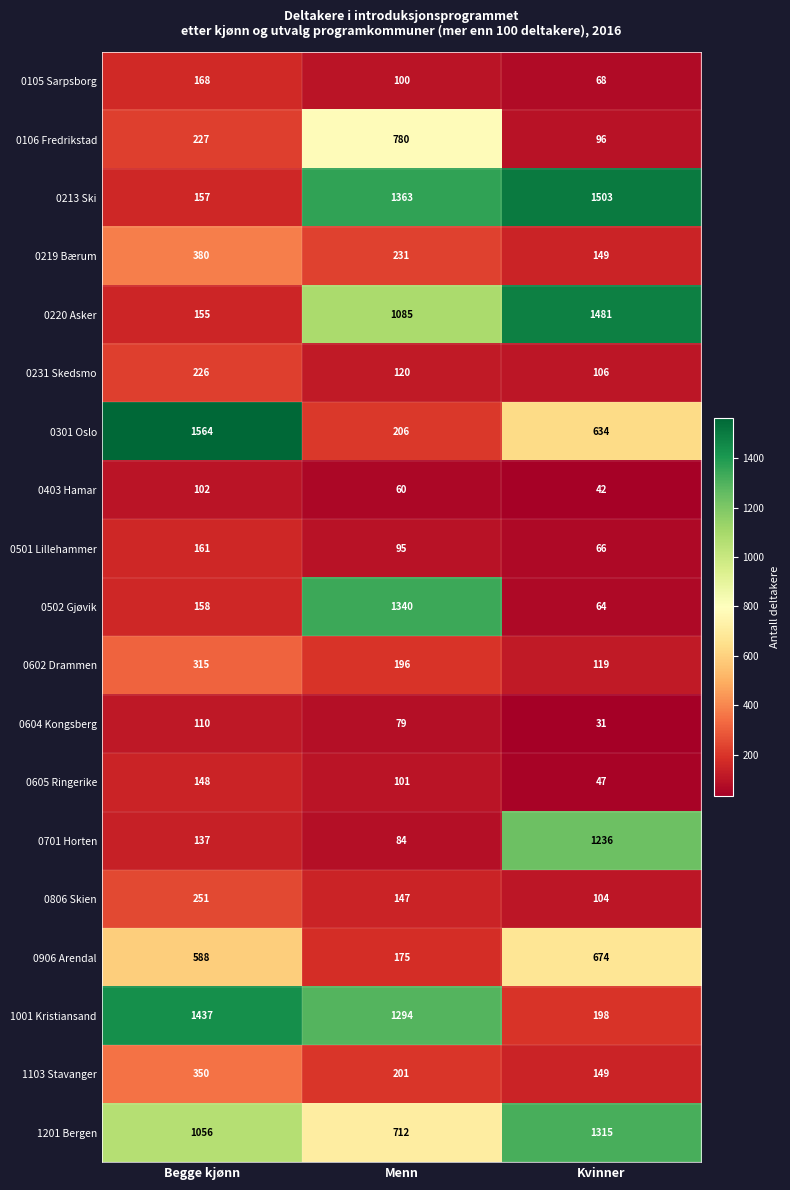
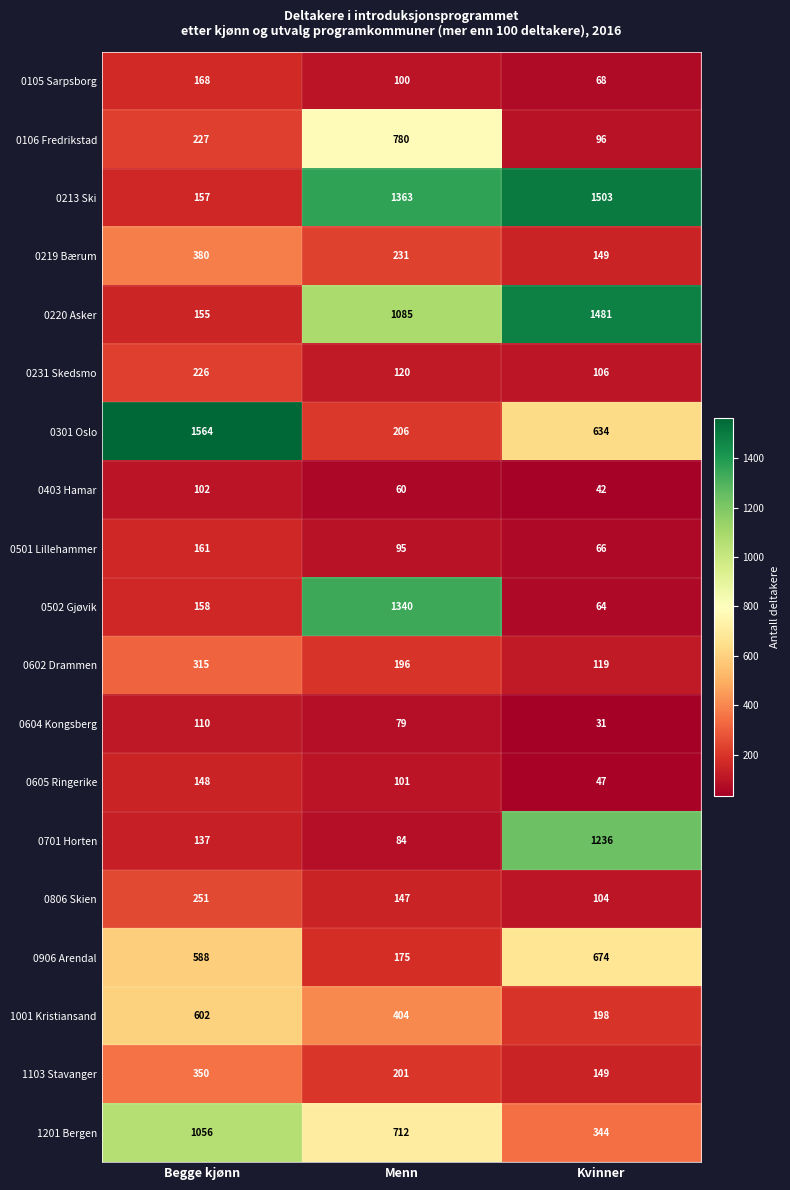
1001 Kristiansand, Begge kjønn: 1437 -> 602
1001 Kristiansand, Menn: 1294 -> 404
1201 Bergen, Kvinner: 1315 -> 344
